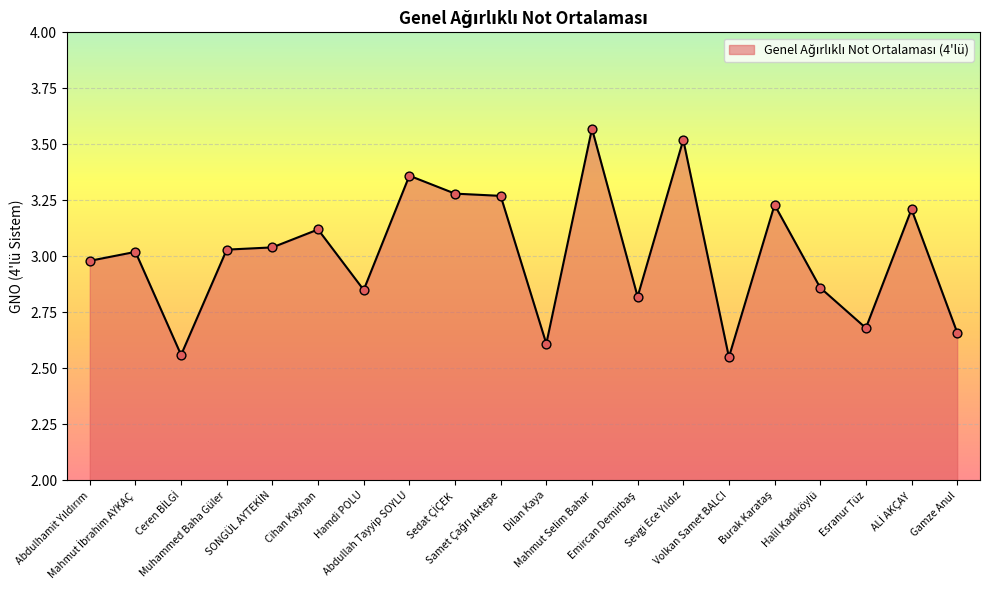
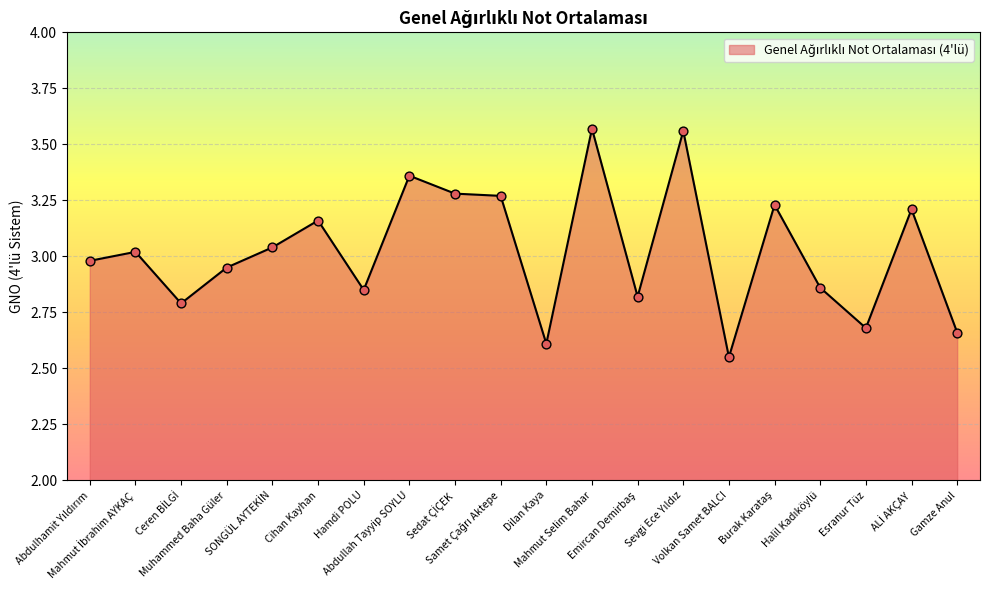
Ceren BİLGİ: 2.56 -> 2.79
Muhammed Baha Güler: 3.03 -> 2.95
Cihan Kayhan: 3.12 -> 3.16
Sevgi Ece Yıldız: 3.52 -> 3.56
